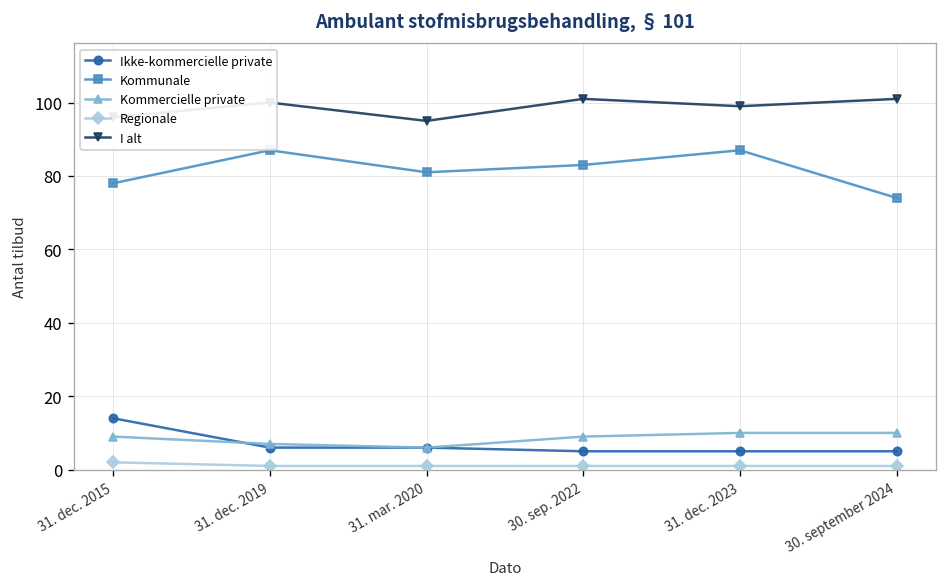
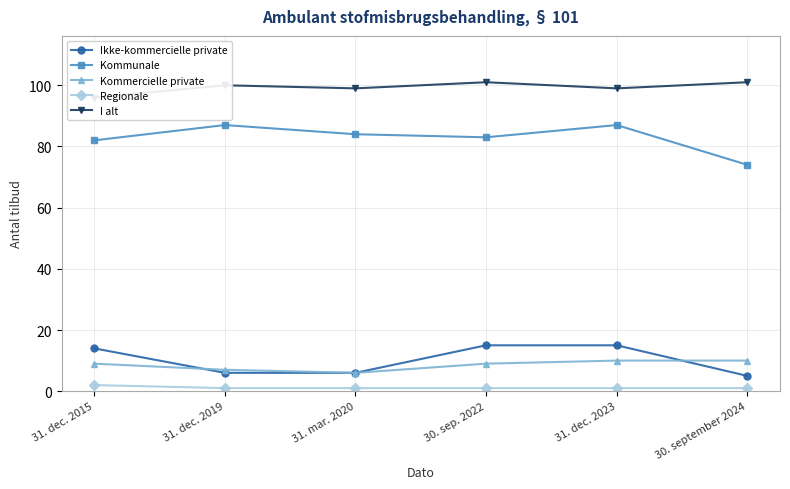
Kommunale, 31. dec. 2015: 78 -> 82
Kommunale, 31. mar. 2020: 81 -> 84
I alt, 31. mar. 2020: 95 -> 99
Ikke-kommercielle private, 30. sep. 2022: 5 -> 15
Ikke-kommercielle private, 31. dec. 2023: 5 -> 15
